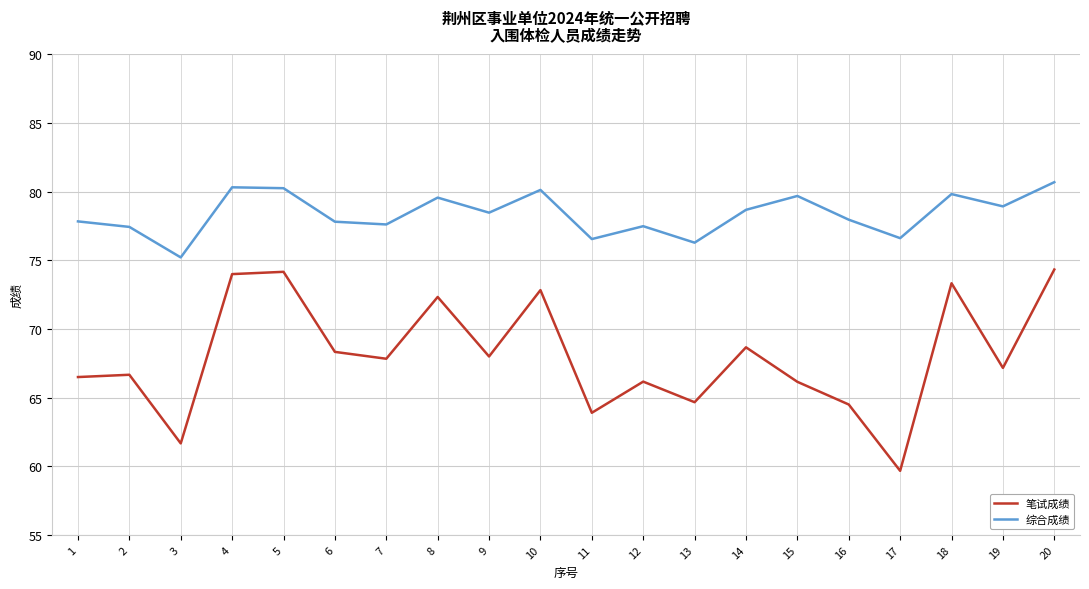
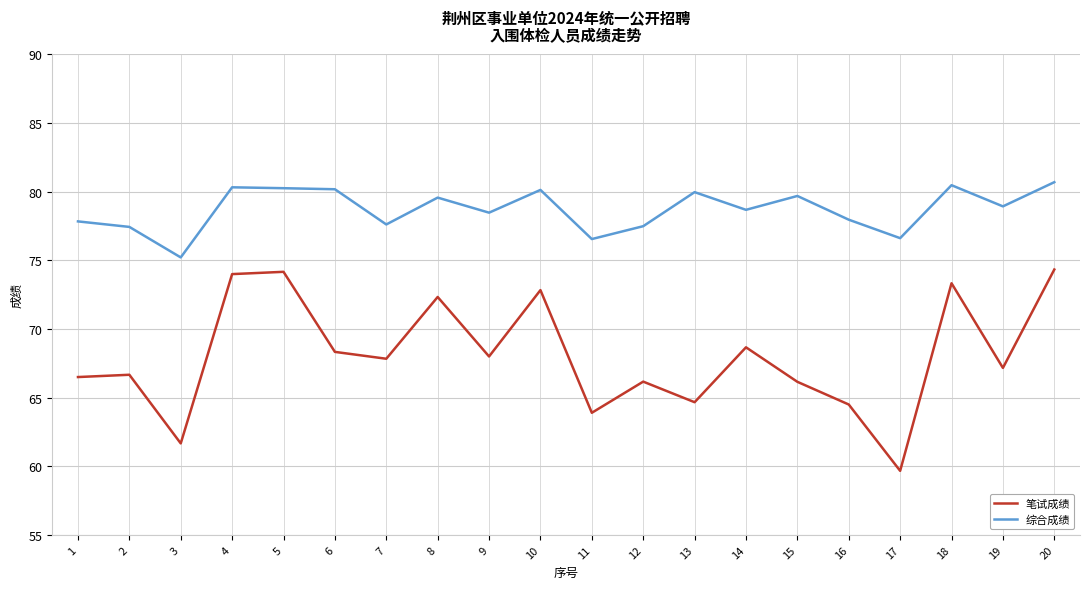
综合成绩, 6: 77.8 -> 80.2
综合成绩, 13: 76.3 -> 80.0
综合成绩, 18: 79.8 -> 80.5
